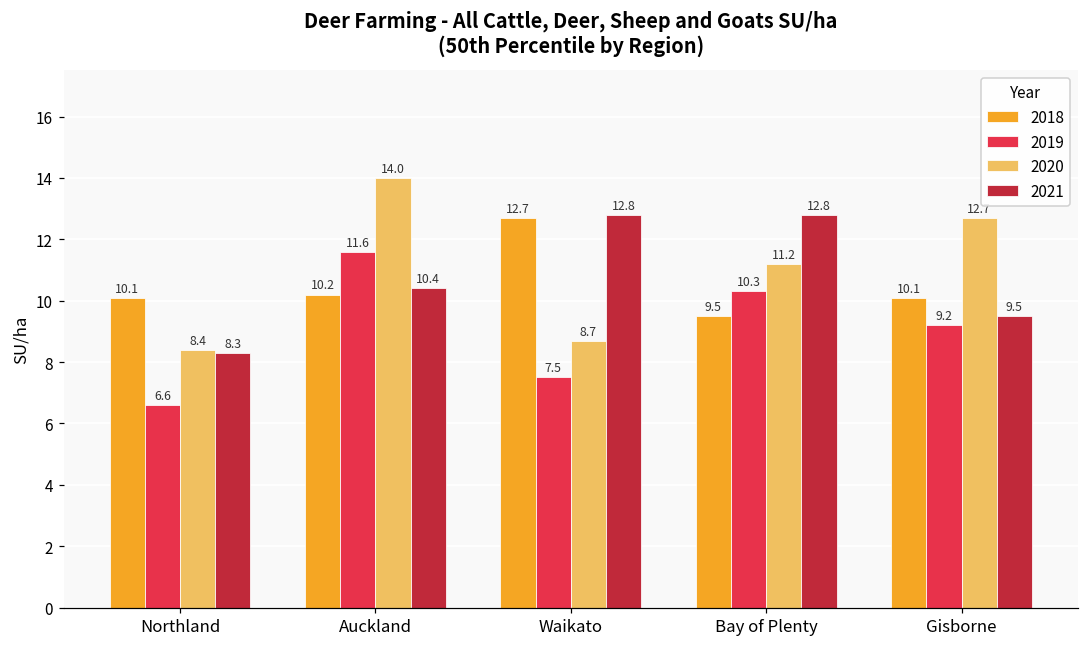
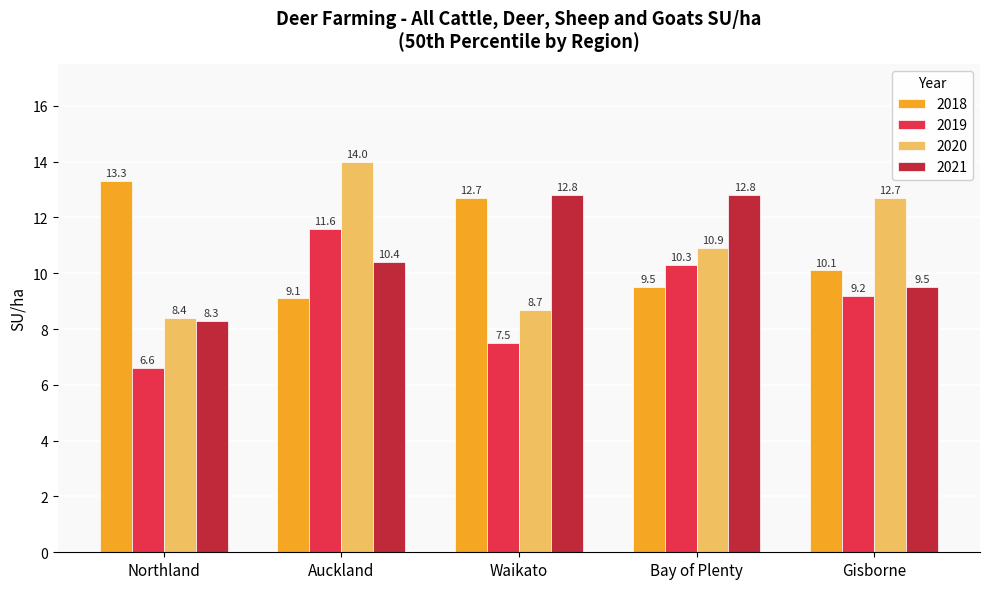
2018, Northland: 10.1 -> 13.3
2018, Auckland: 10.2 -> 9.1
2020, Bay of Plenty: 11.2 -> 10.9
